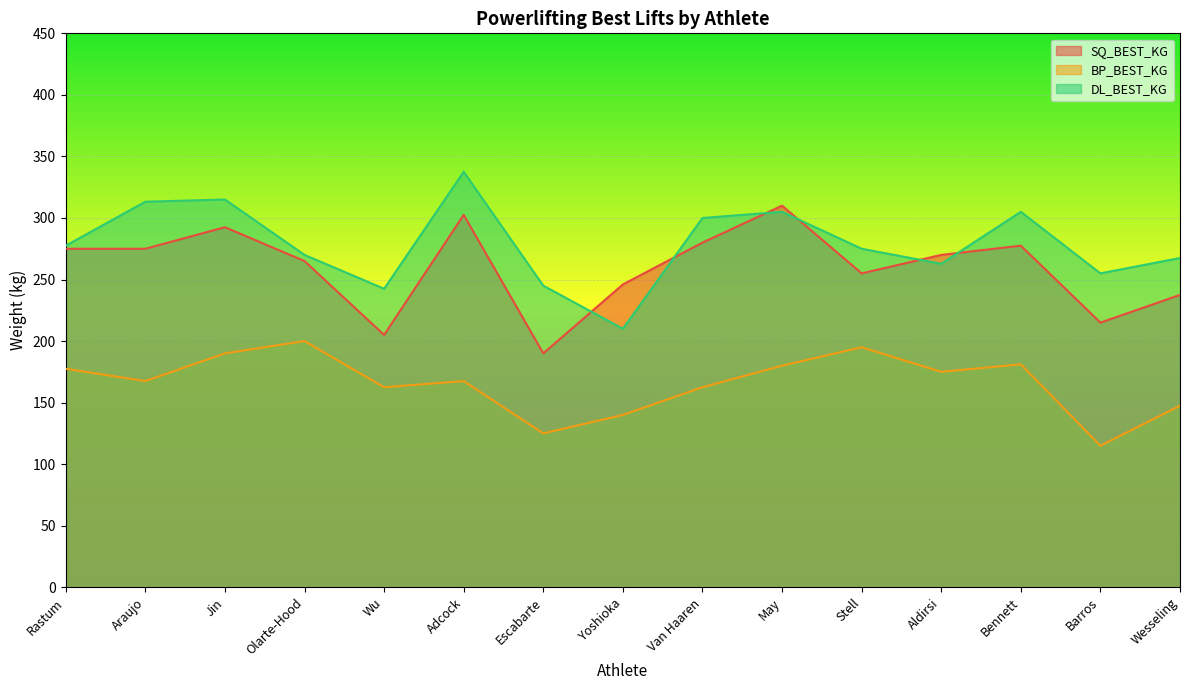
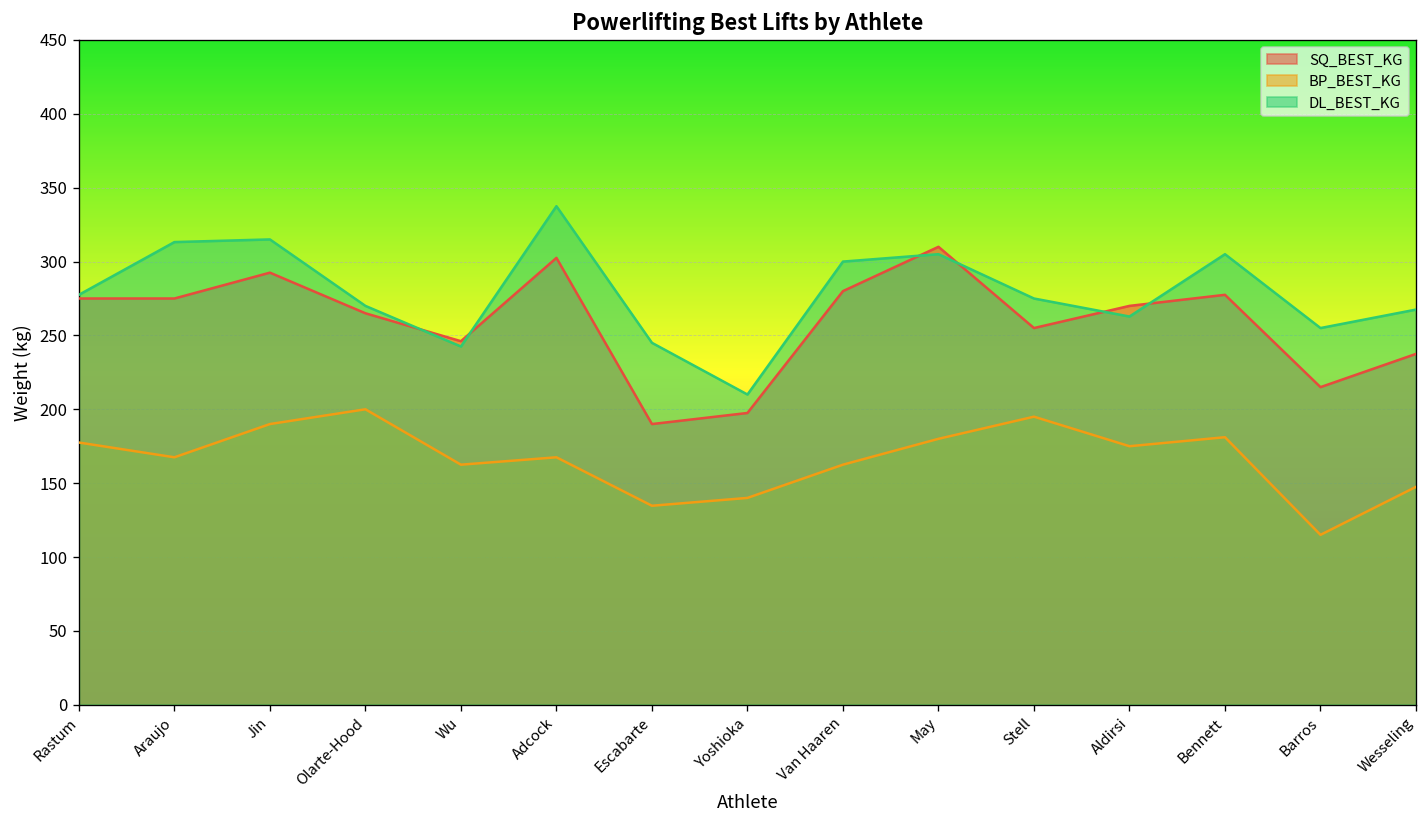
SQ_BEST_KG, Wu: 205 -> 246
BP_BEST_KG, Escabarte: 125 -> 135
SQ_BEST_KG, Yoshioka: 246 -> 198
